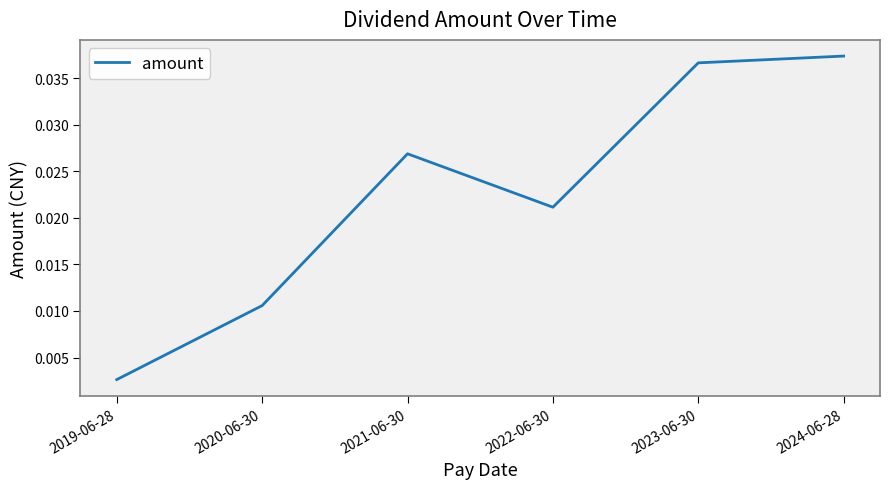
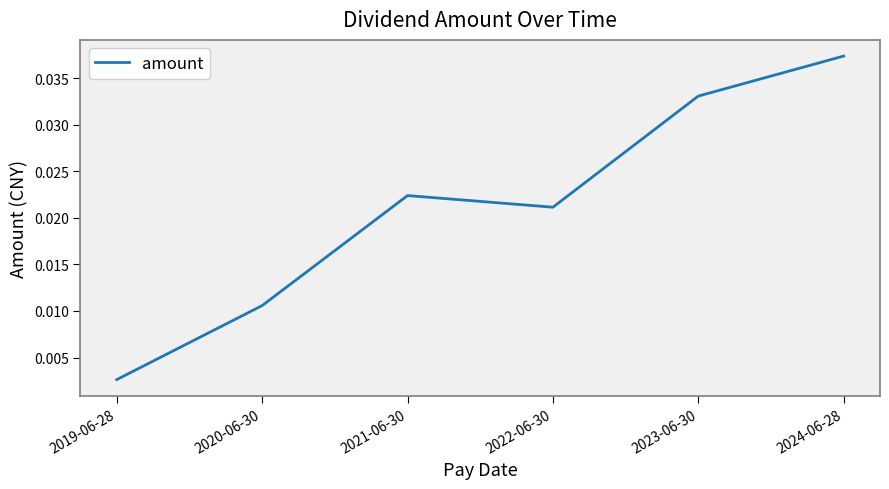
2021-06-30: 0.027 -> 0.022
2023-06-30: 0.037 -> 0.033
